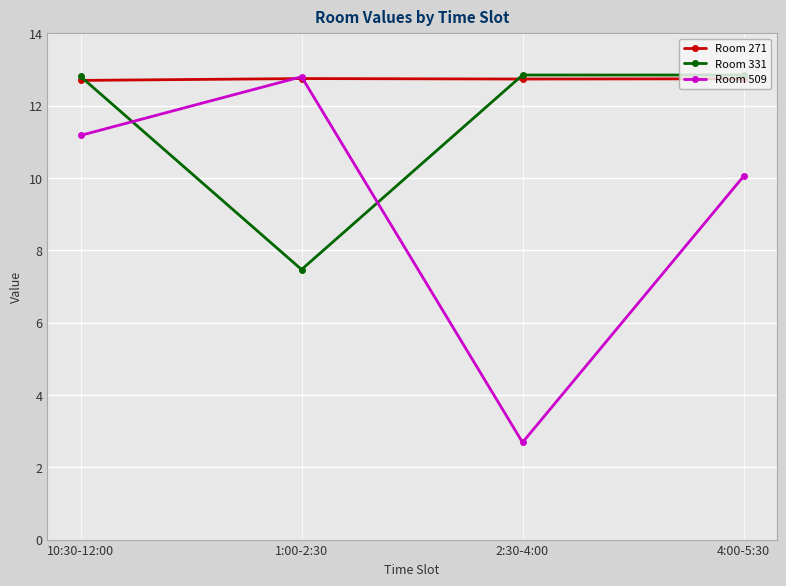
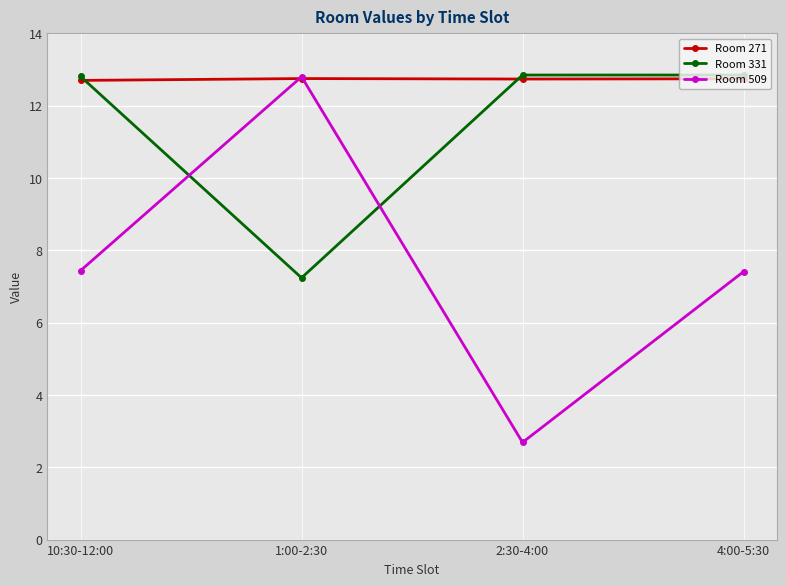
Room 509, 10:30-12:00: 11.2 -> 7.4
Room 331, 1:00-2:30: 7.5 -> 7.2
Room 509, 4:00-5:30: 10.0 -> 7.4
